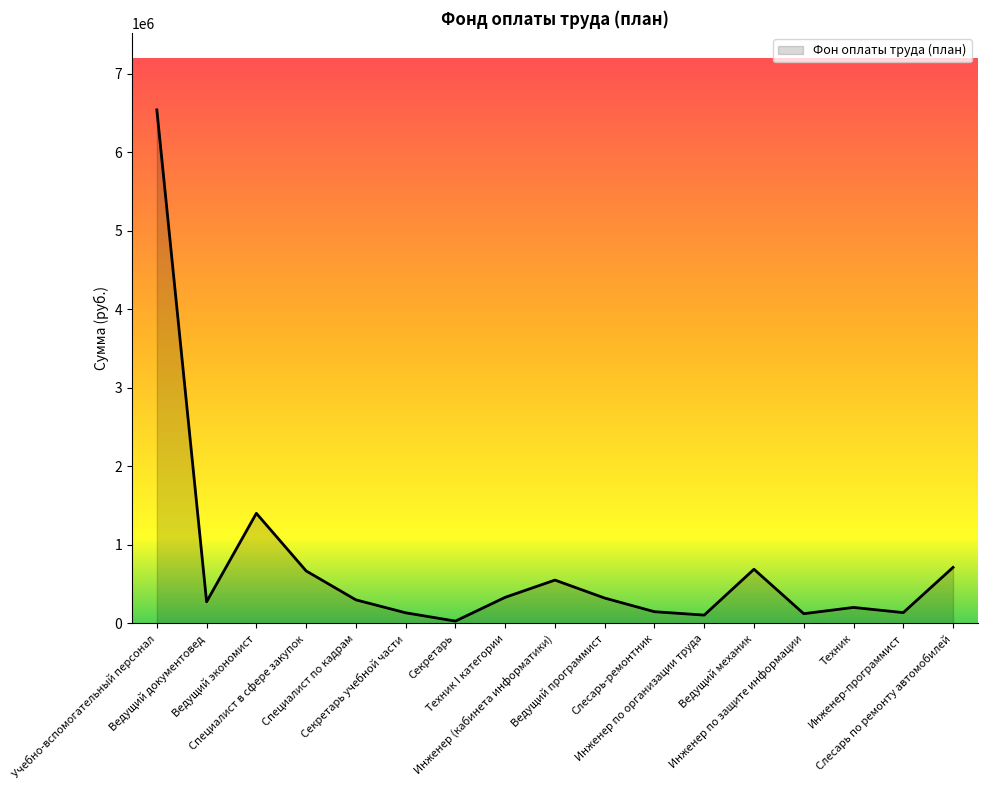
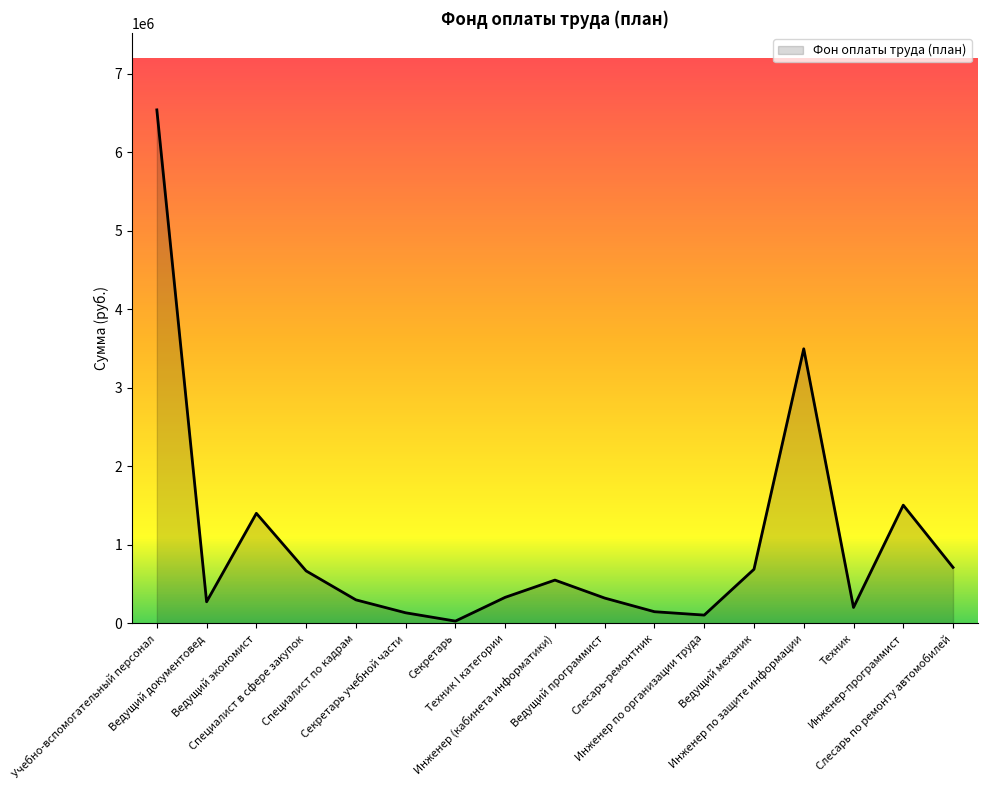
Инженер по защите информации: 100000 -> 3500000
Инженер-программист: 100000 -> 1500000
